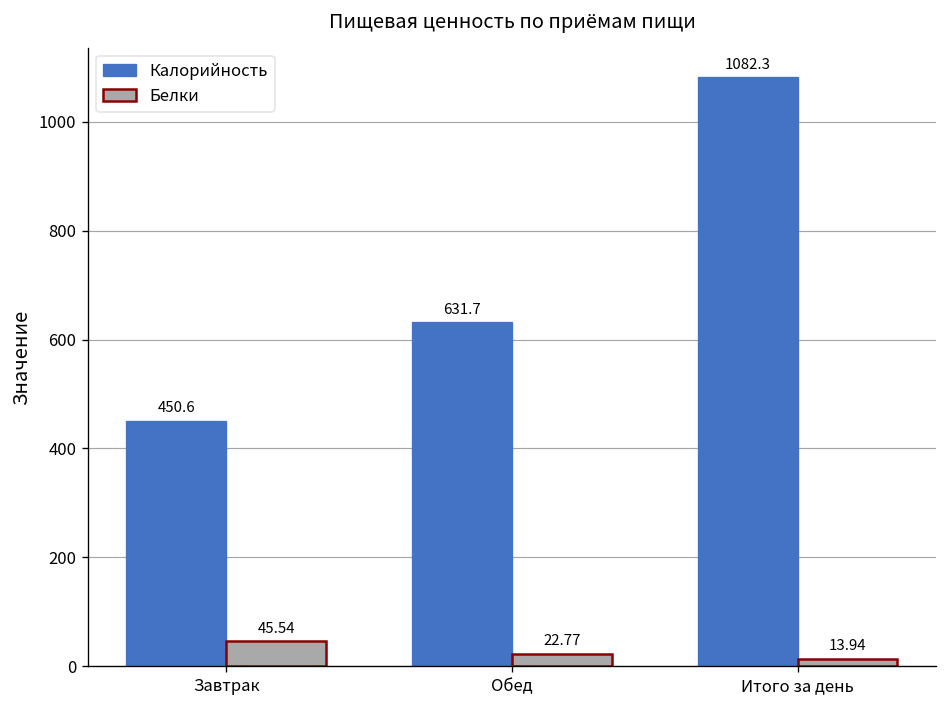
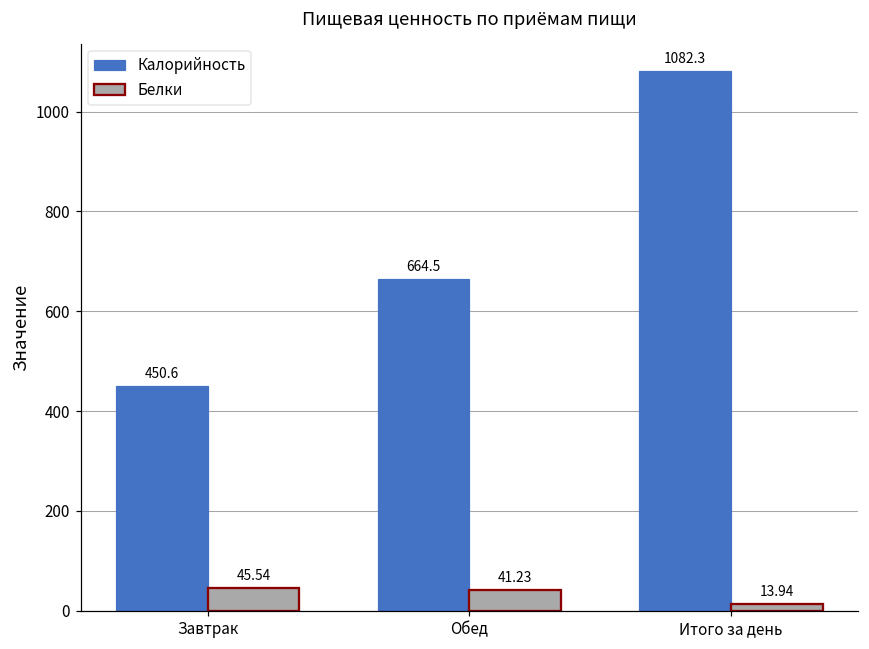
Калорийность, Обед: 631.7 -> 664.5
Белки, Обед: 22.77 -> 41.23
